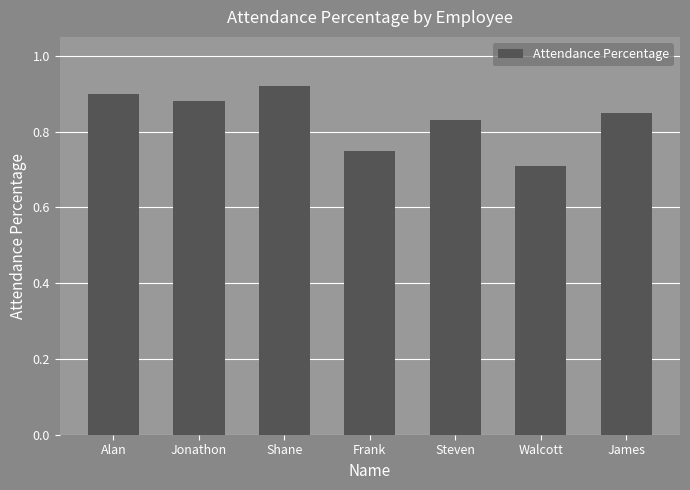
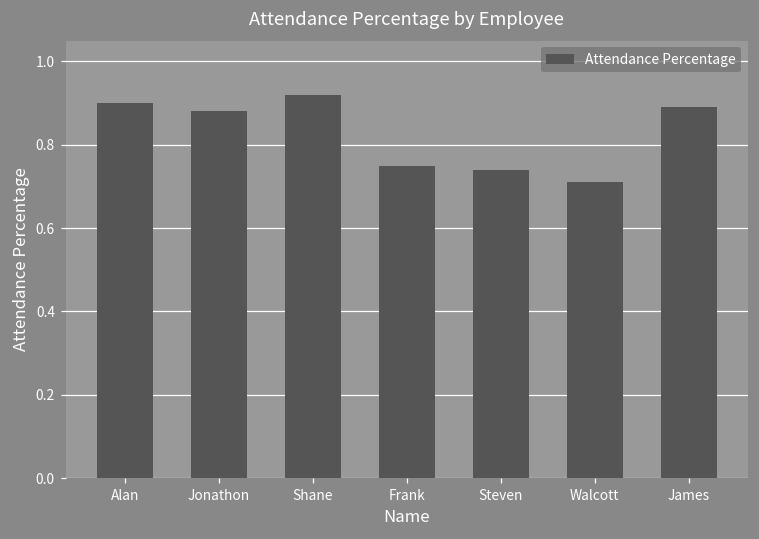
Steven: 0.83 -> 0.74
James: 0.85 -> 0.89
